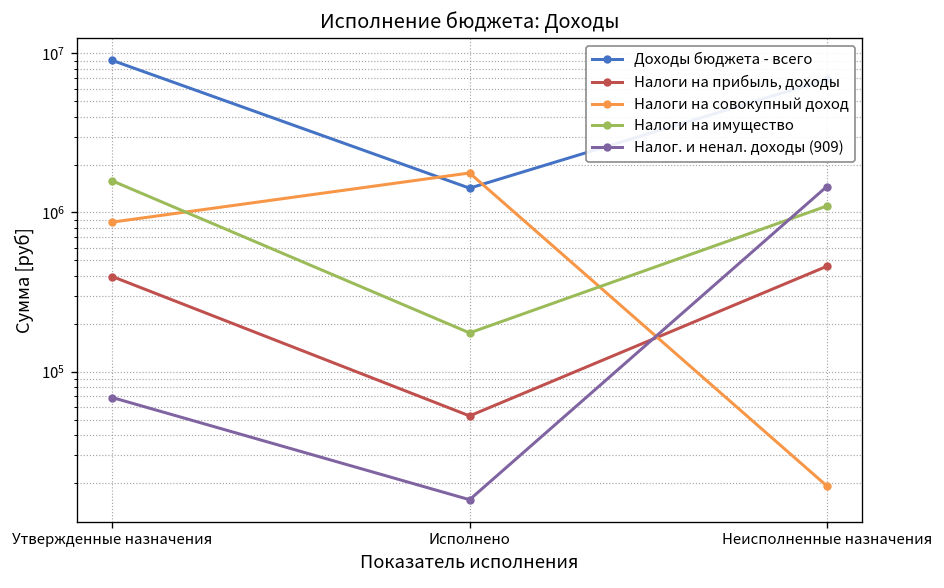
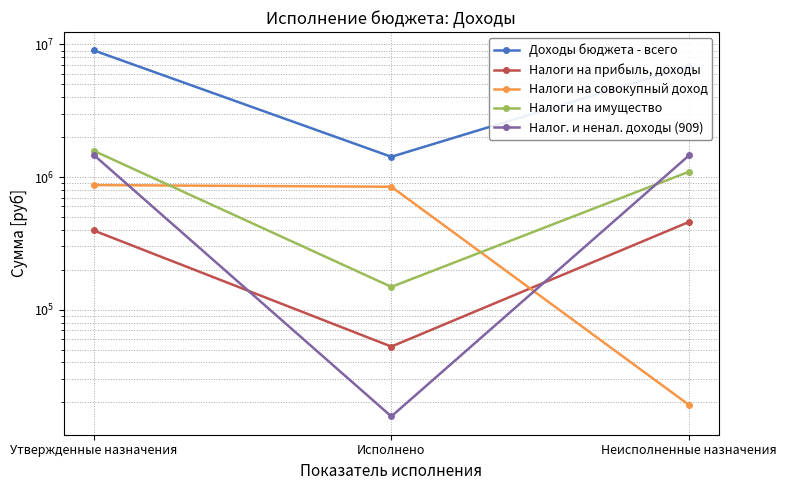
Налог. и ненал. доходы (909), Утвержденные назначения: 70000 -> 1500000
Налоги на совокупный доход, Исполнено: 1800000 -> 800000
Налоги на имущество, Исполнено: 180000 -> 150000
